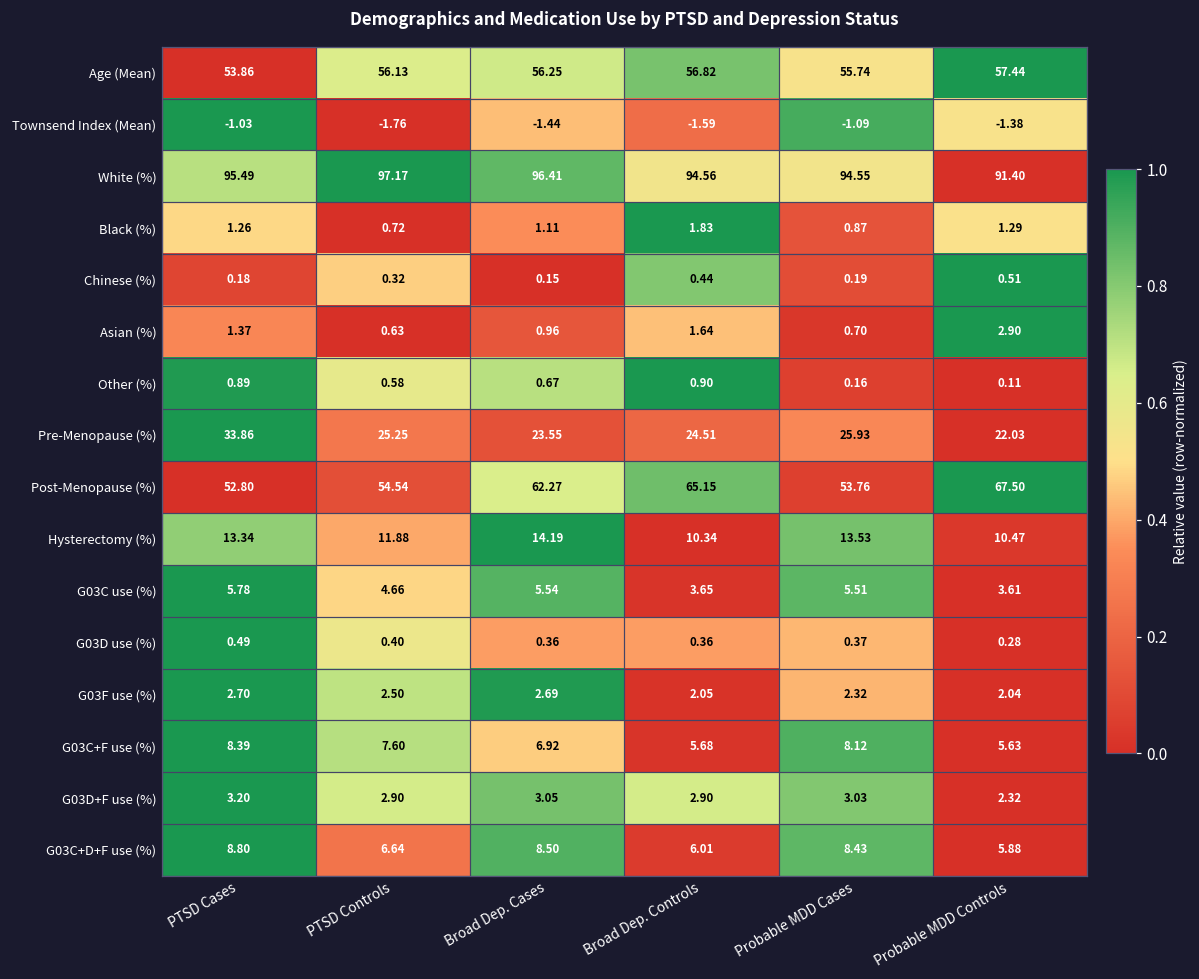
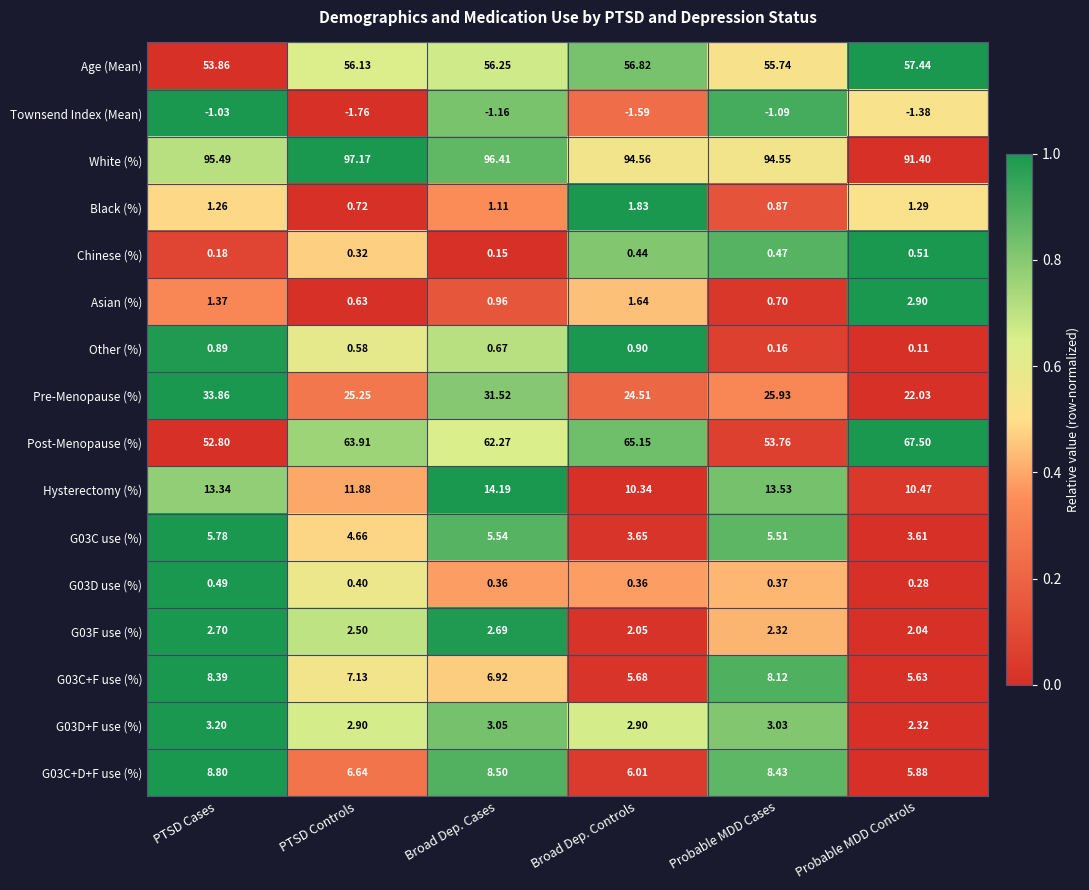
Townsend Index (Mean), Broad Dep. Cases: -1.44 -> -1.16
Chinese (%), Probable MDD Cases: 0.19 -> 0.47
Pre-Menopause (%), Broad Dep. Cases: 23.55 -> 31.52
Post-Menopause (%), PTSD Controls: 54.54 -> 63.91
G03C+F use (%), PTSD Controls: 7.60 -> 7.13
